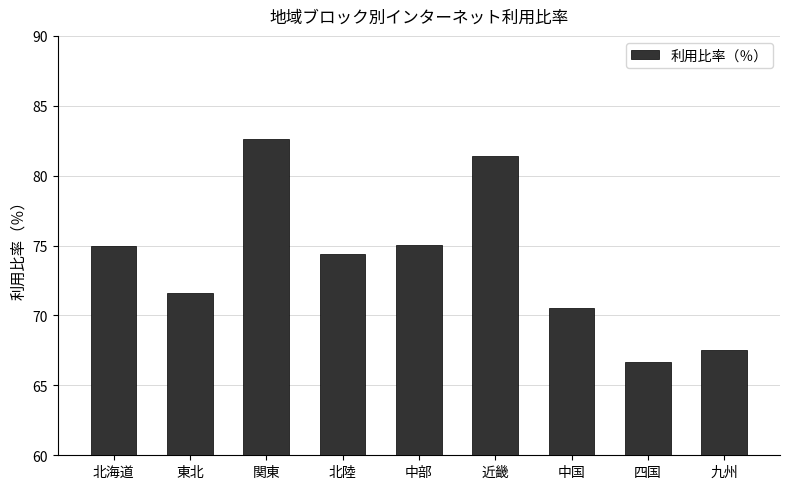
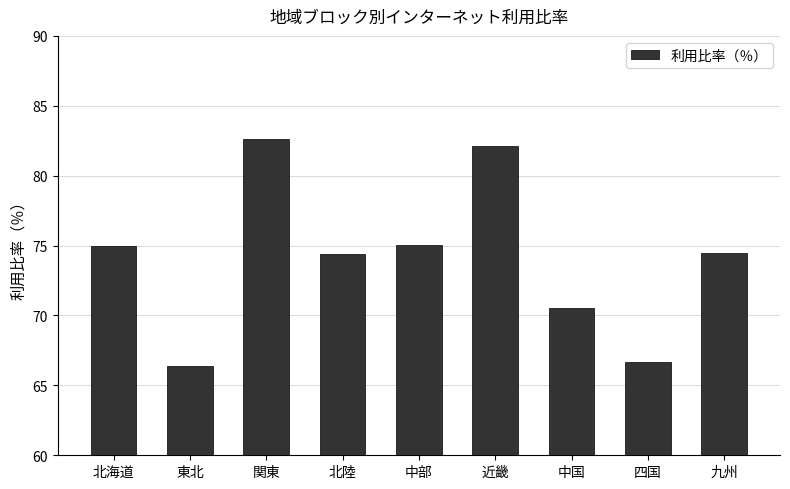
東北: 71.6 -> 66.4
近畿: 81.4 -> 82.1
九州: 67.5 -> 74.5
